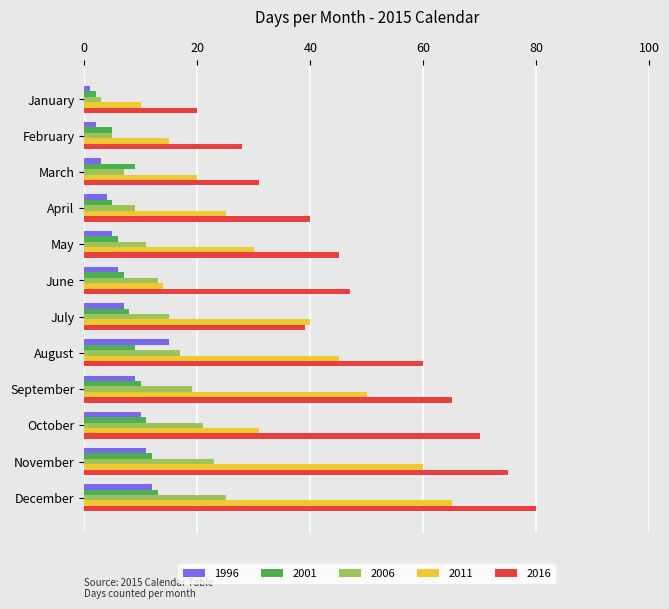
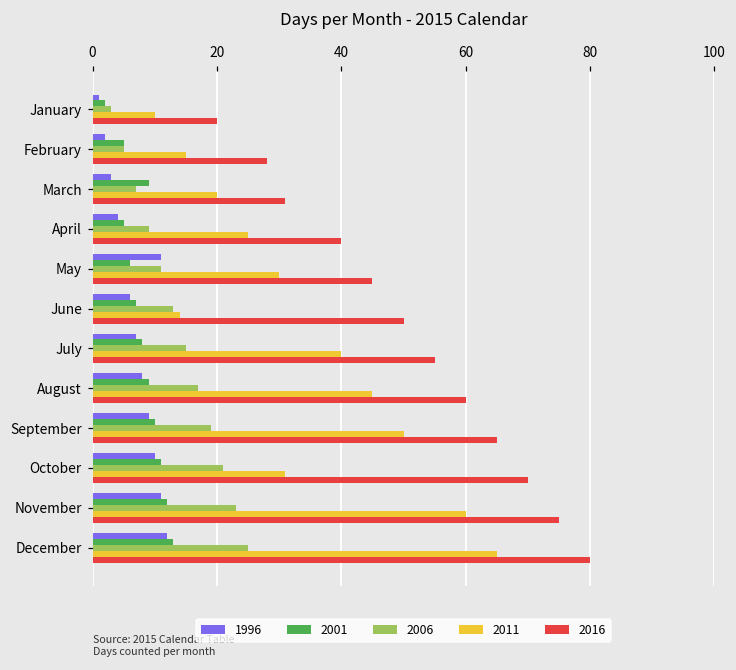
1996, May: 5 -> 11
2016, June: 47 -> 50
2016, July: 39 -> 55
1996, August: 15 -> 8
